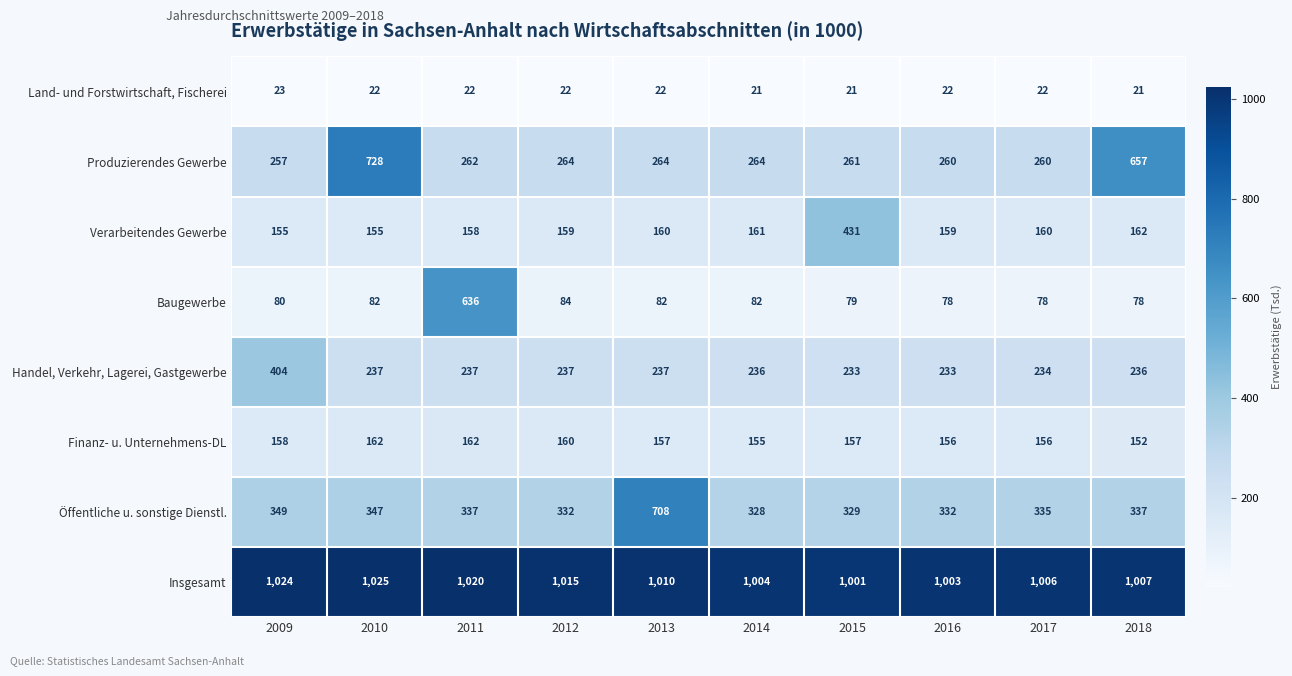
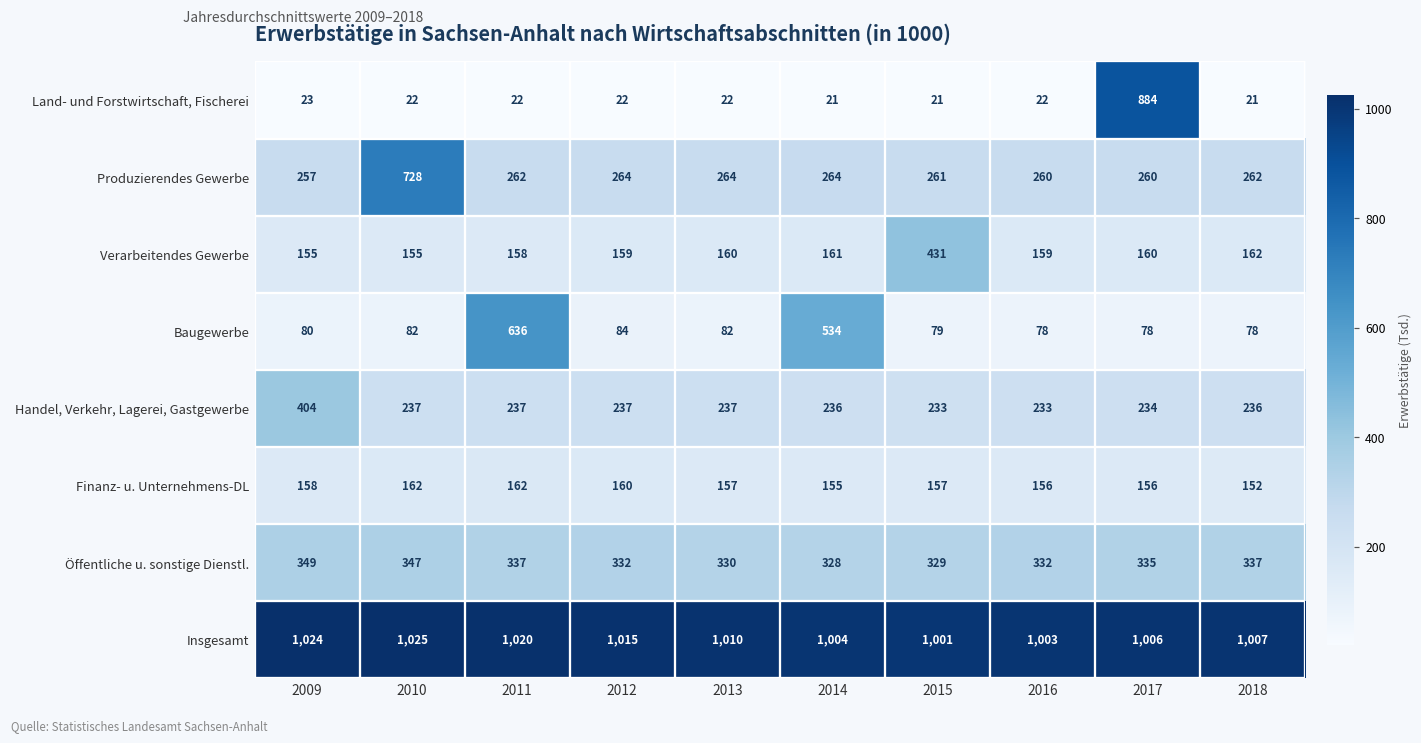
Land- und Forstwirtschaft, Fischerei, 2017: 22 -> 884
Produzierendes Gewerbe, 2018: 657 -> 262
Baugewerbe, 2014: 82 -> 534
Öffentliche u. sonstige Dienstl., 2013: 708 -> 330
